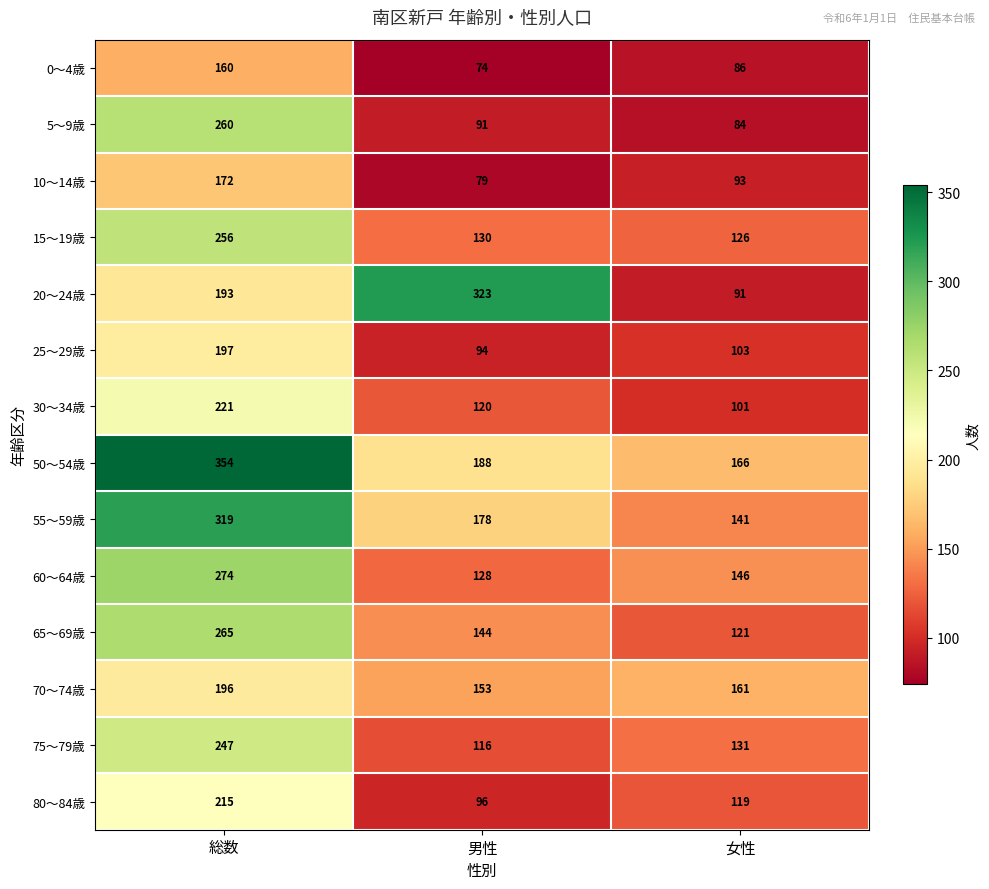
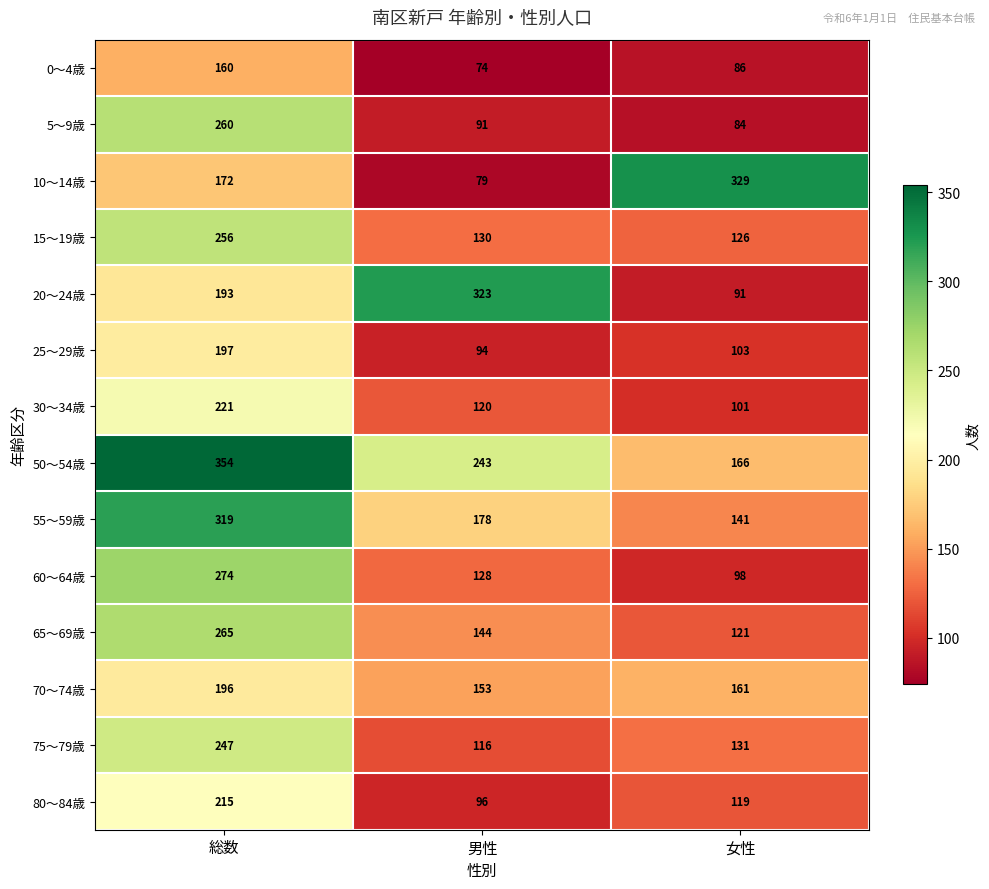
10～14歳, 女性: 93 -> 329
50～54歳, 男性: 188 -> 243
60～64歳, 女性: 146 -> 98
